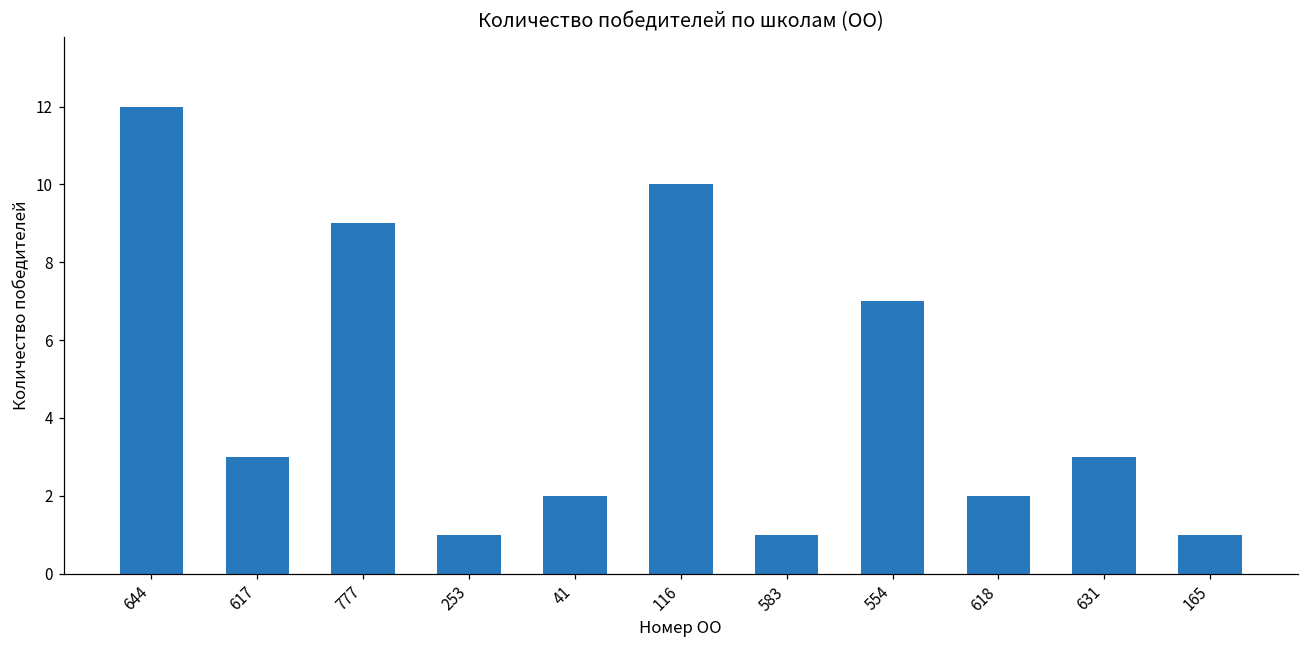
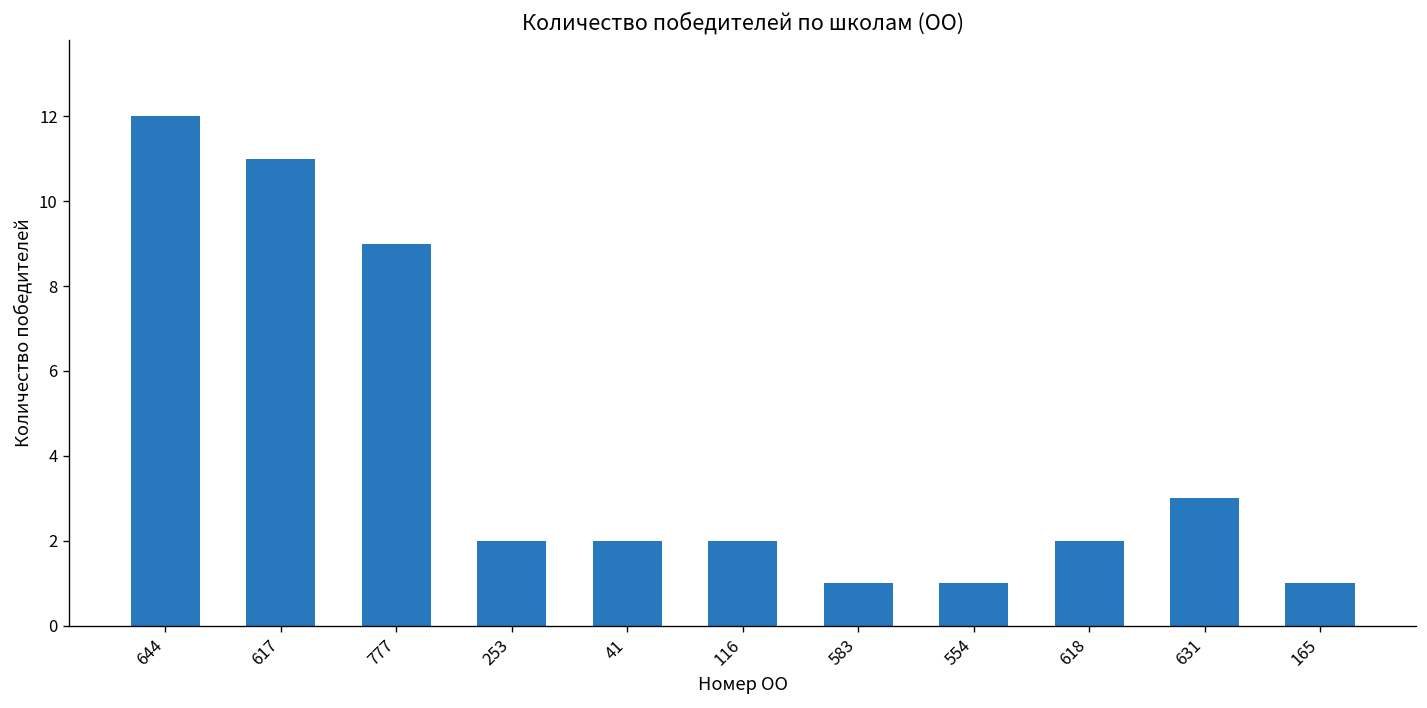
617: 3 -> 11
253: 1 -> 2
116: 10 -> 2
554: 7 -> 1
